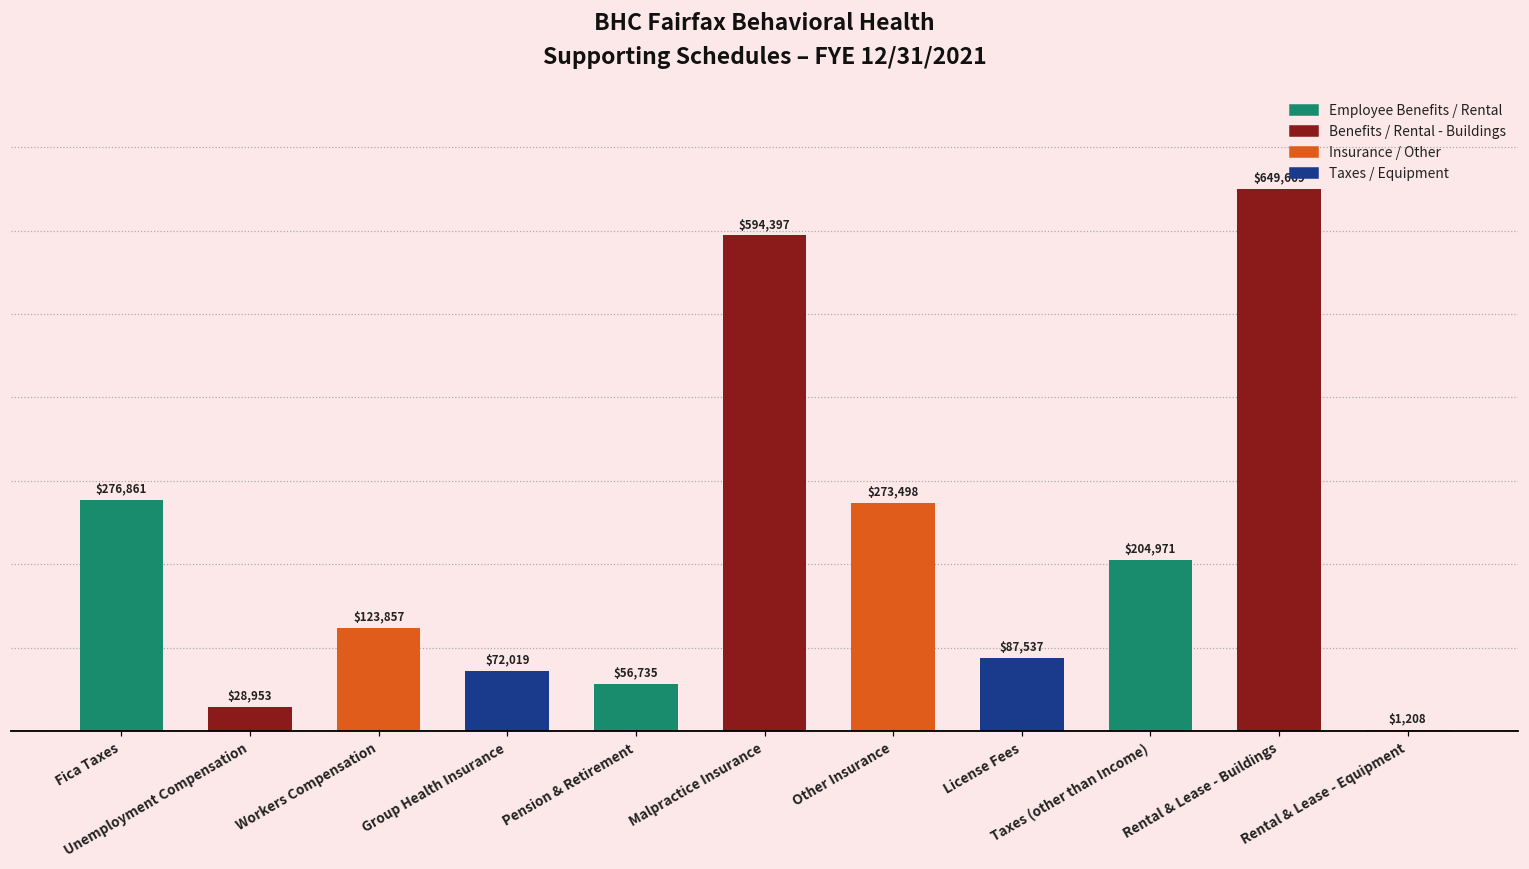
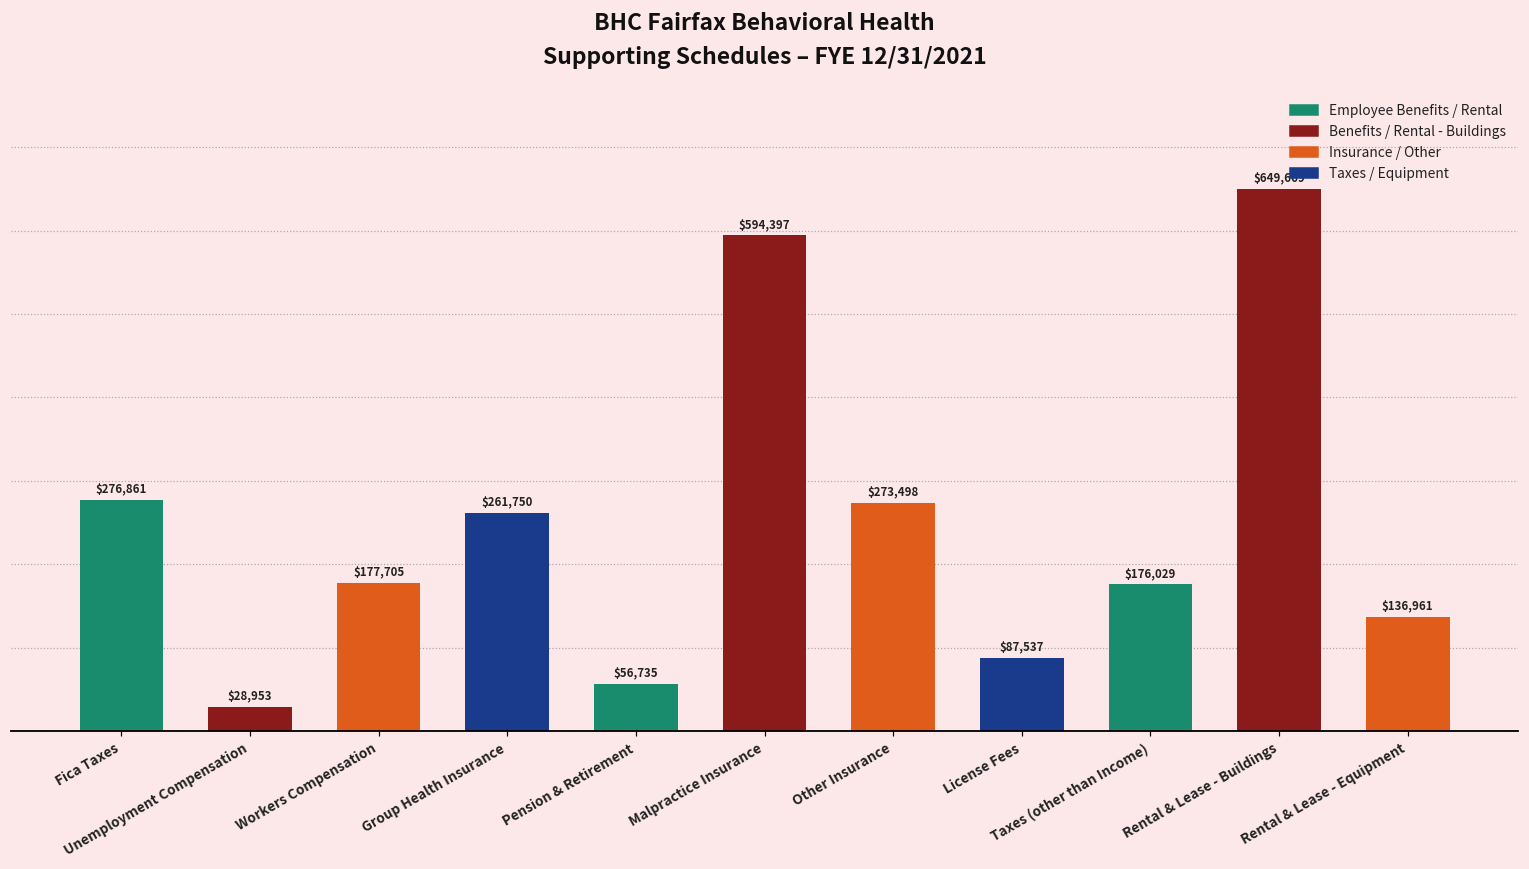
Workers Compensation: $123,857 -> $177,705
Group Health Insurance: $72,019 -> $261,750
Taxes (other than Income): $204,971 -> $176,029
Rental & Lease - Equipment: $1,208 -> $136,961
